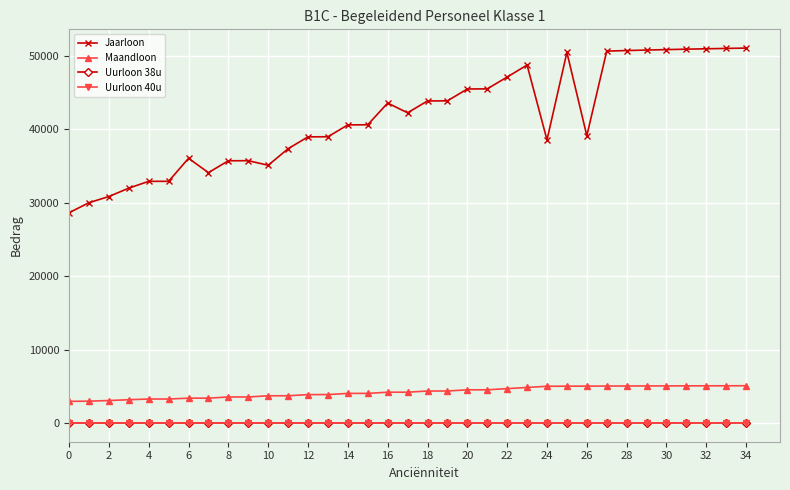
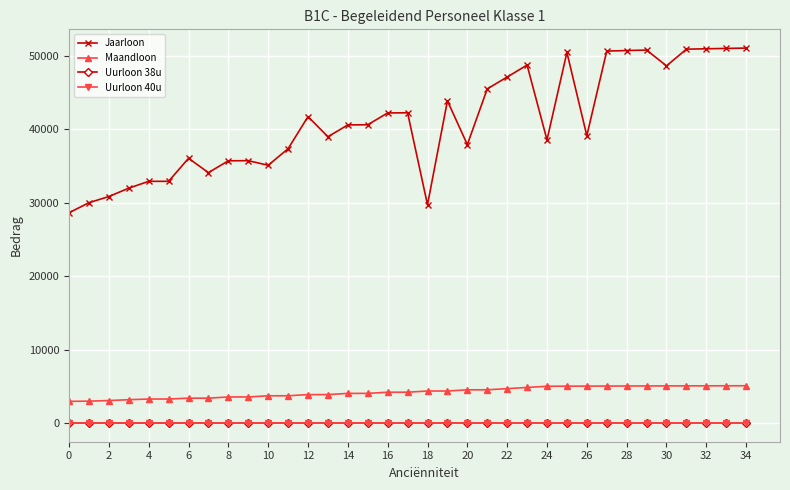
Jaarloon, 12: 39000 -> 42000
Jaarloon, 16: 44000 -> 42000
Jaarloon, 18: 44000 -> 30000
Jaarloon, 20: 45000 -> 38000
Jaarloon, 30: 51000 -> 49000
